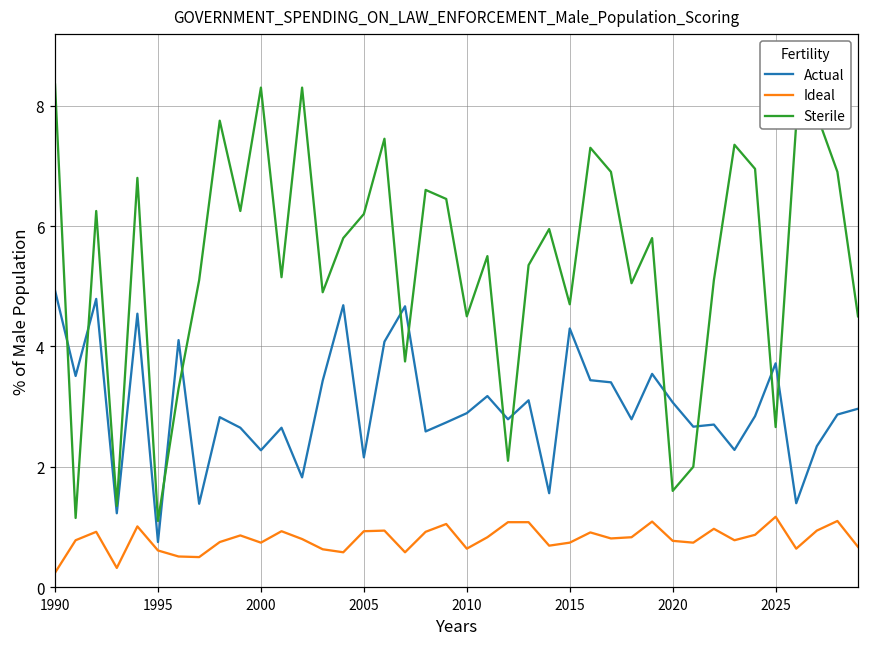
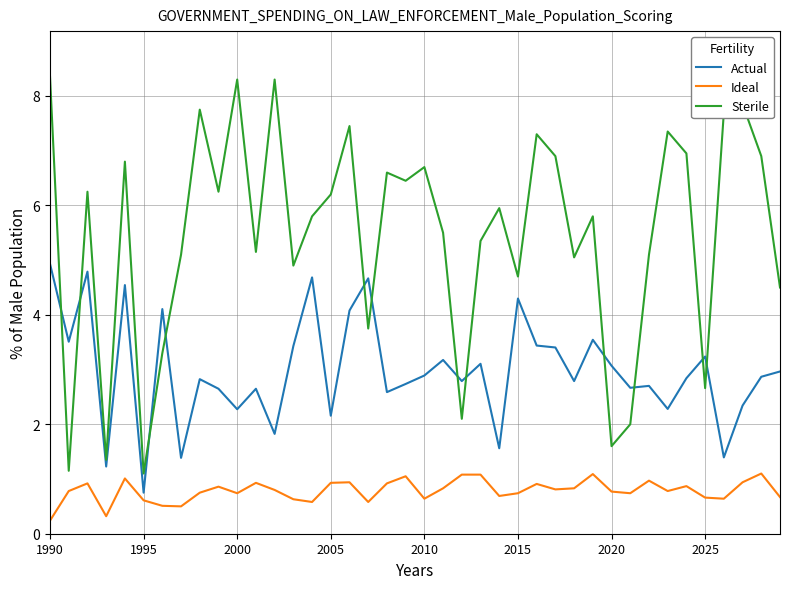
Sterile, 2010: 4.5 -> 6.7
Actual, 2025: 3.7 -> 3.2
Ideal, 2025: 1.2 -> 0.7
